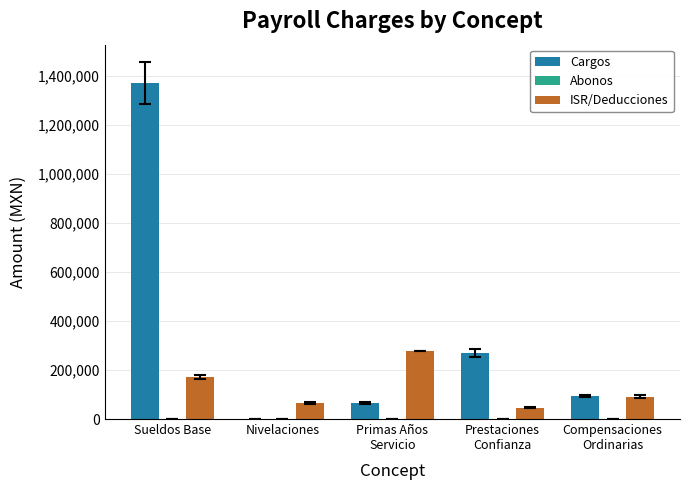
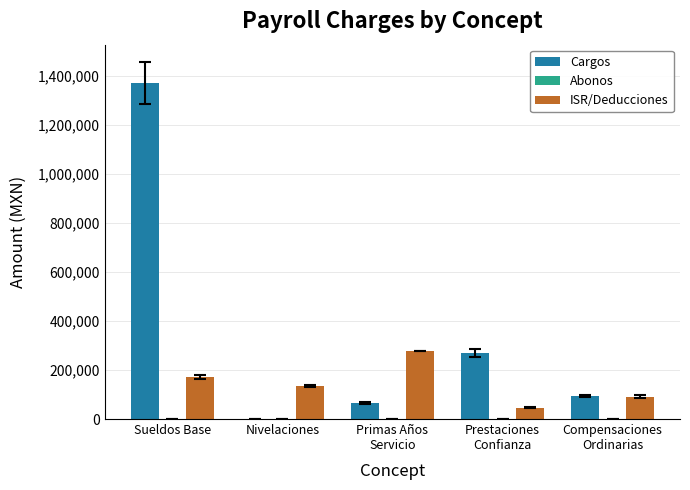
ISR/Deducciones, Nivelaciones: 60,000 -> 140,000
